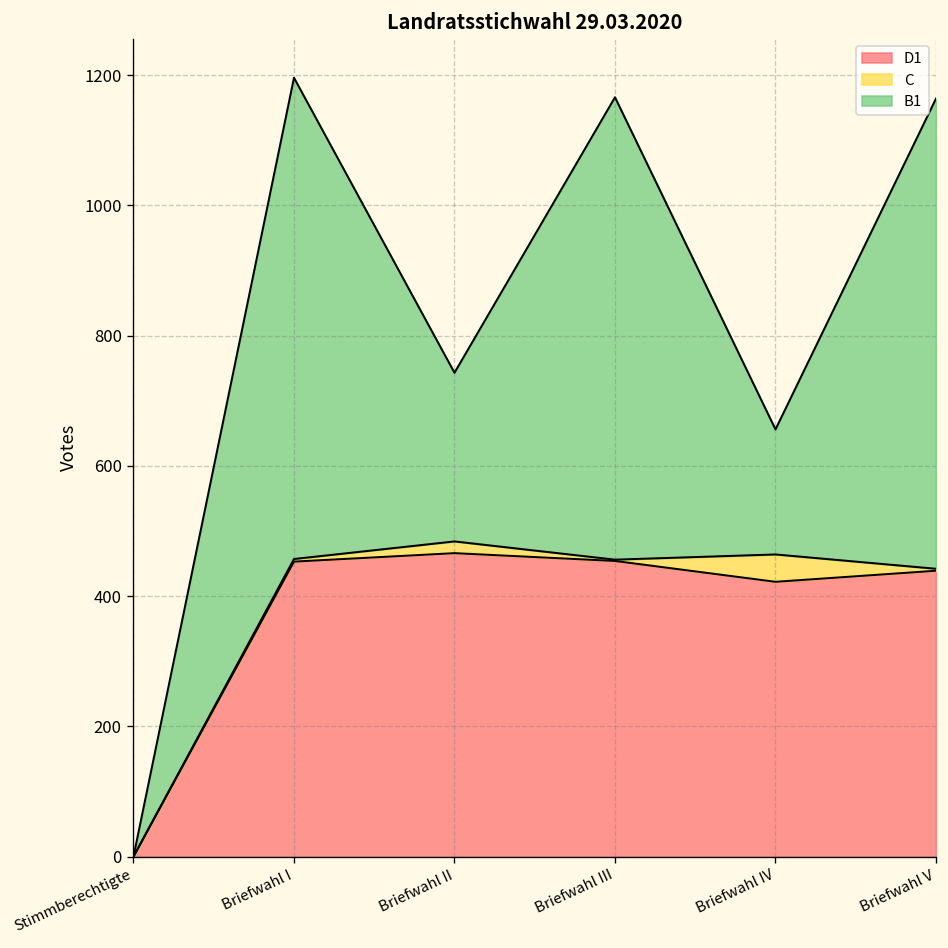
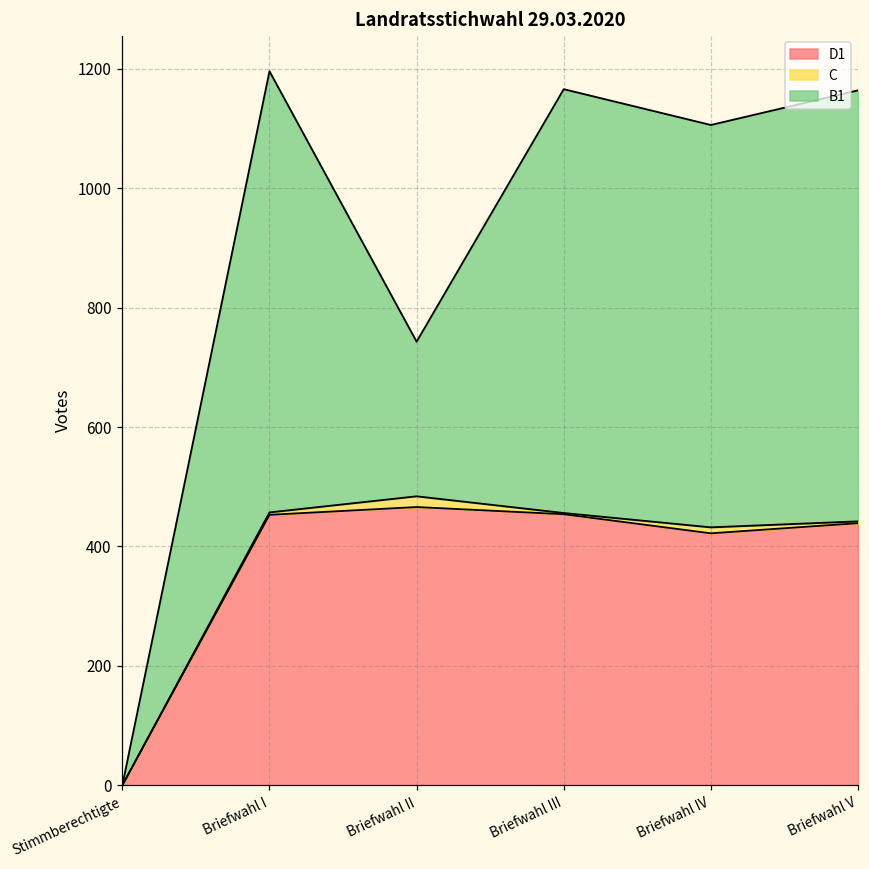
C, Briefwahl IV: 40 -> 10
B1, Briefwahl IV: 190 -> 670
